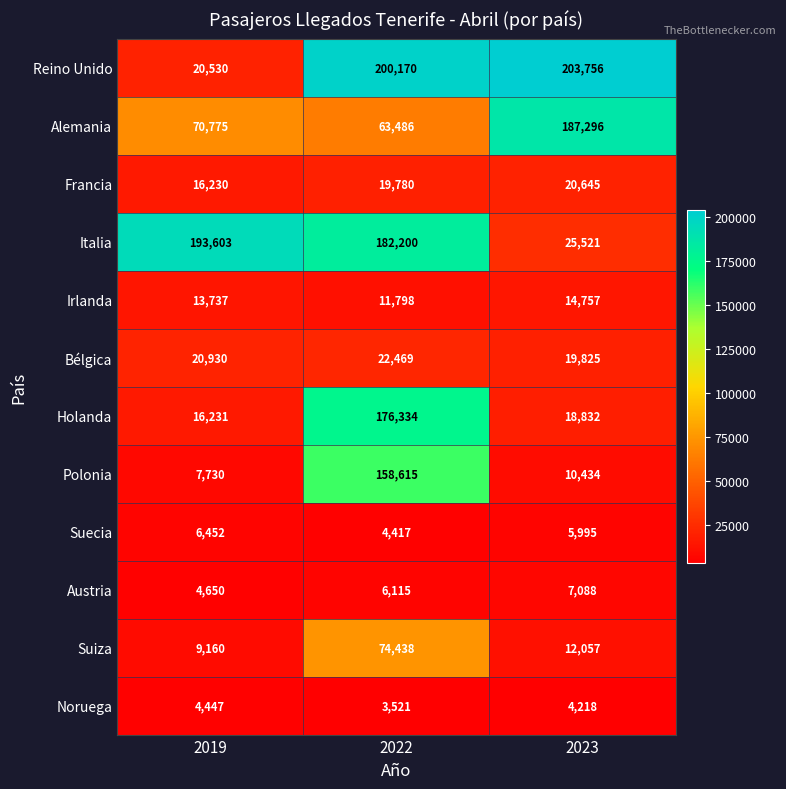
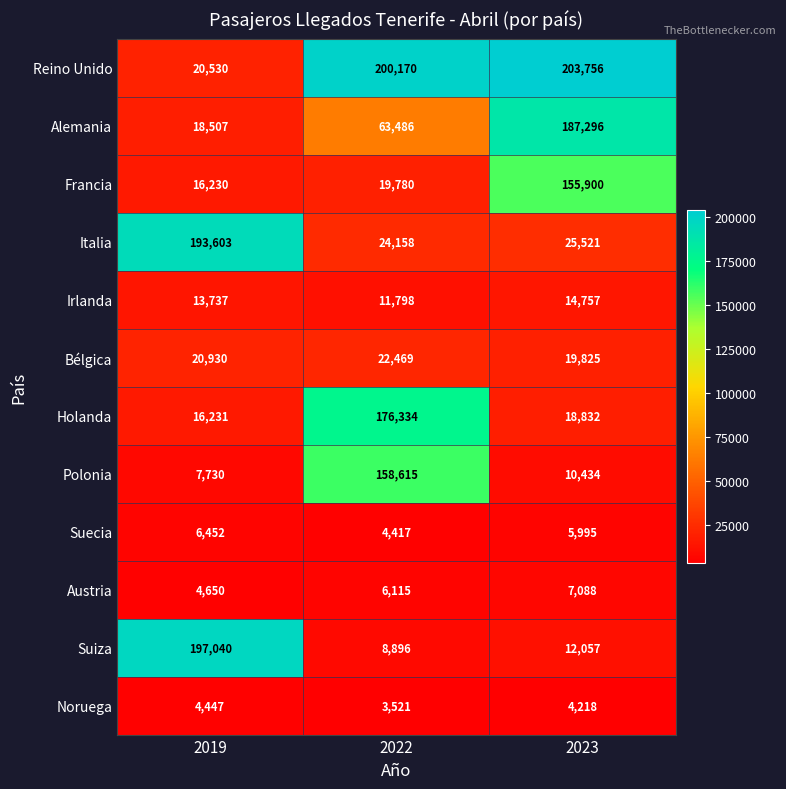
Alemania, 2019: 70,775 -> 18,507
Francia, 2023: 20,645 -> 155,900
Italia, 2022: 182,200 -> 24,158
Suiza, 2019: 9,160 -> 197,040
Suiza, 2022: 74,438 -> 8,896
